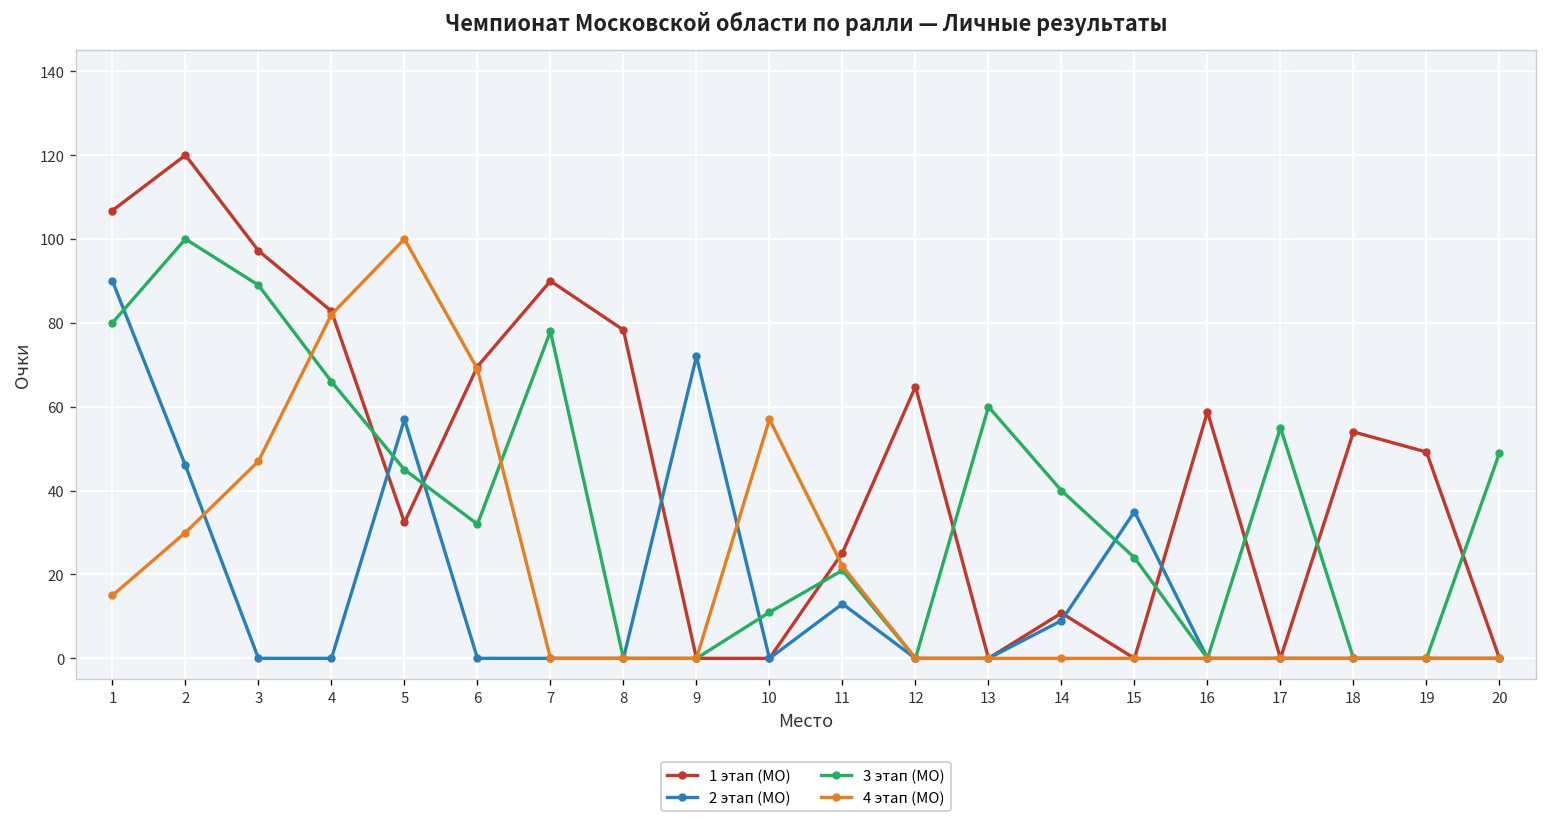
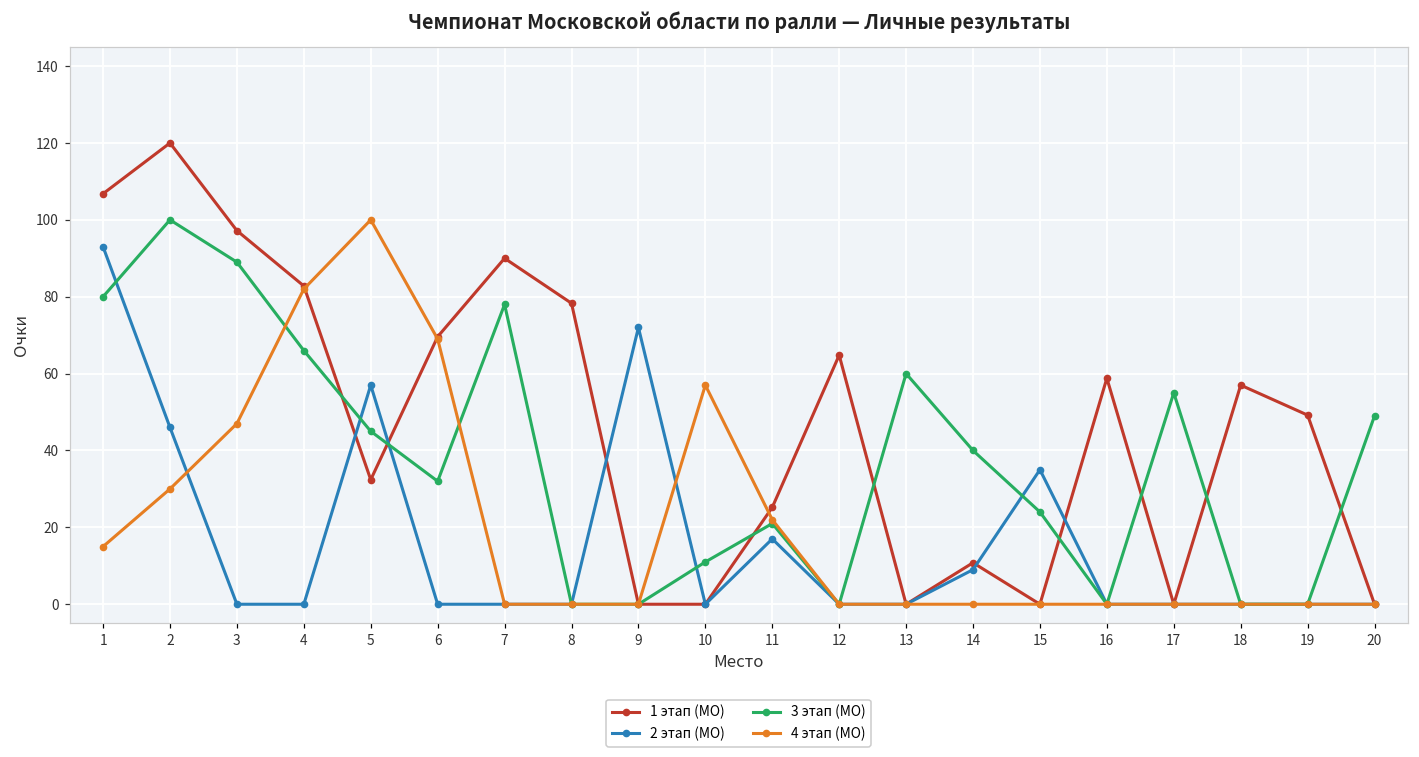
2 этап (МО), 1: 90 -> 93
2 этап (МО), 11: 13 -> 17
1 этап (МО), 18: 54 -> 57
